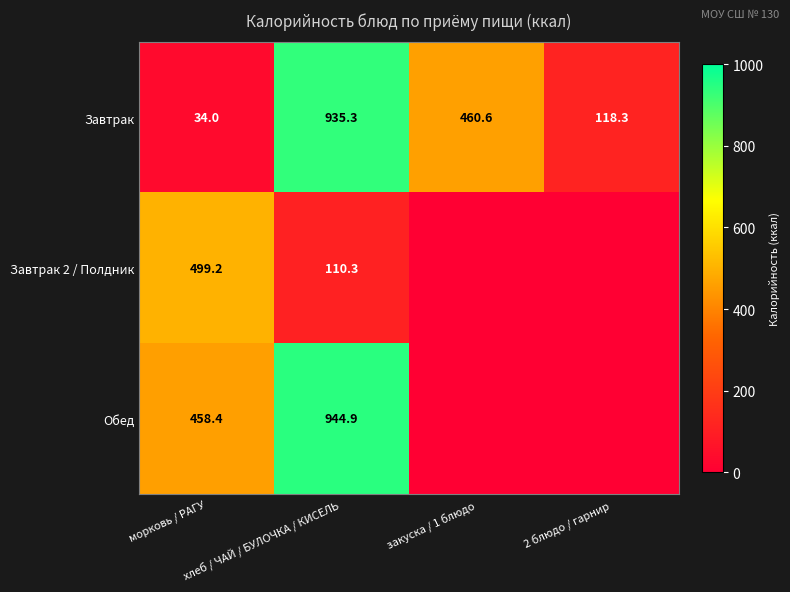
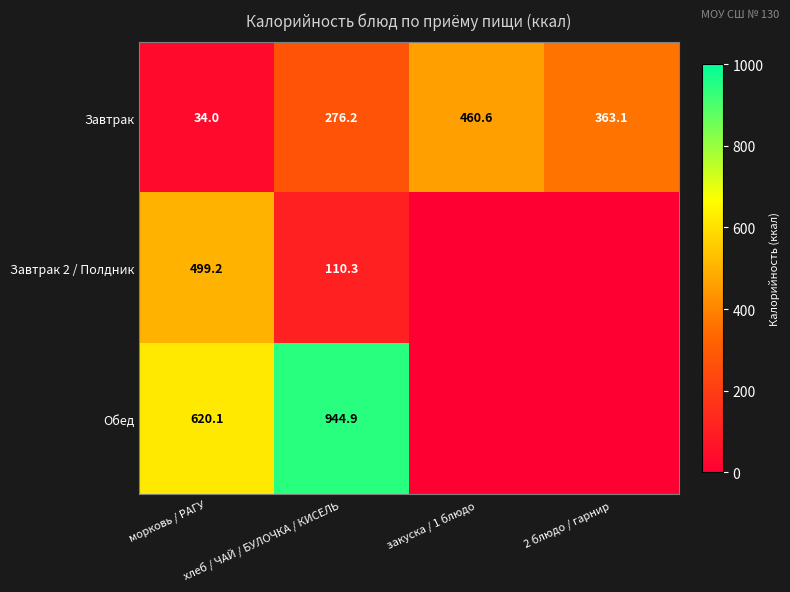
Завтрак, хлеб / ЧАЙ / БУЛОЧКА / КИСЕЛЬ: 935.3 -> 276.2
Завтрак, 2 блюдо / гарнир: 118.3 -> 363.1
Обед, морковь / РАГУ: 458.4 -> 620.1
